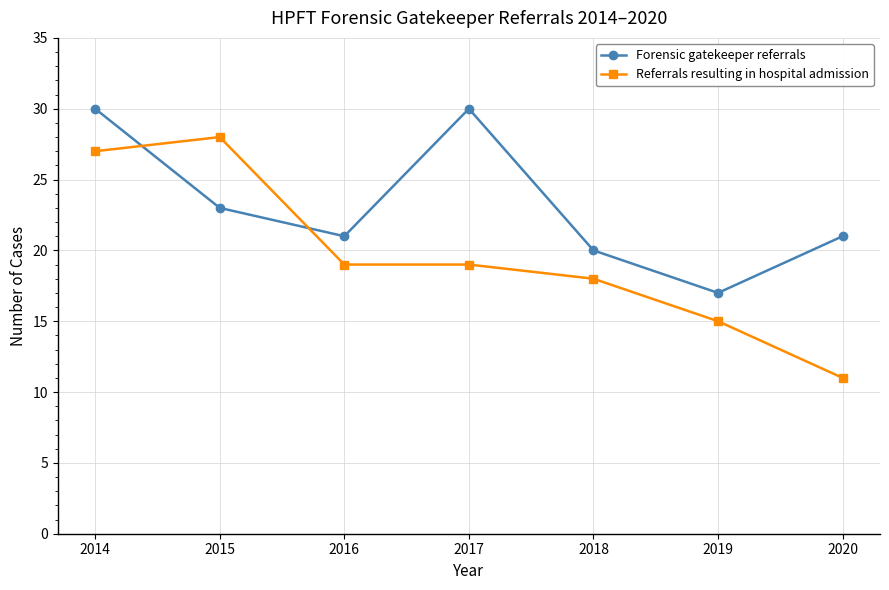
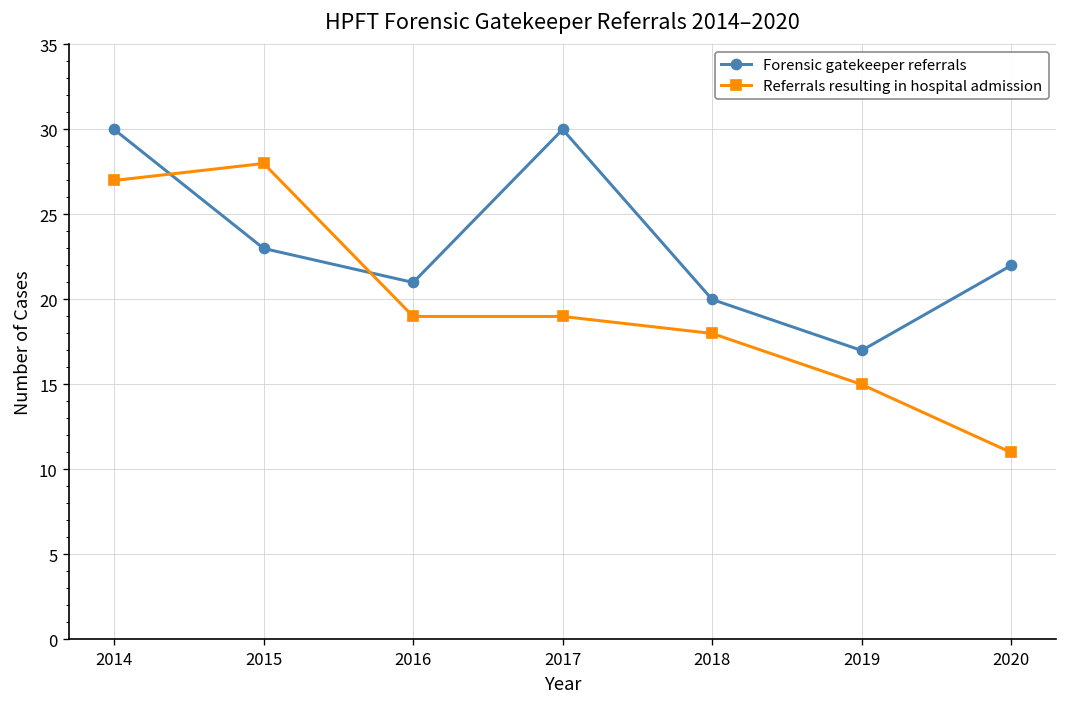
Forensic gatekeeper referrals, 2020: 21 -> 22
